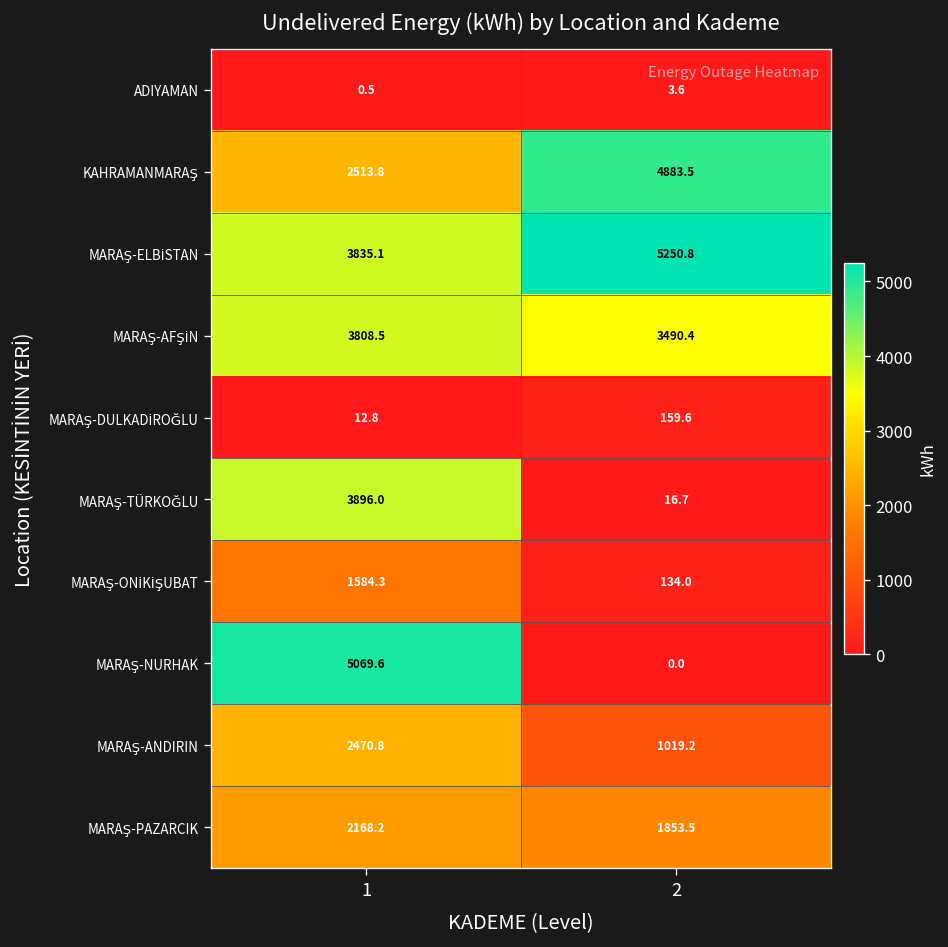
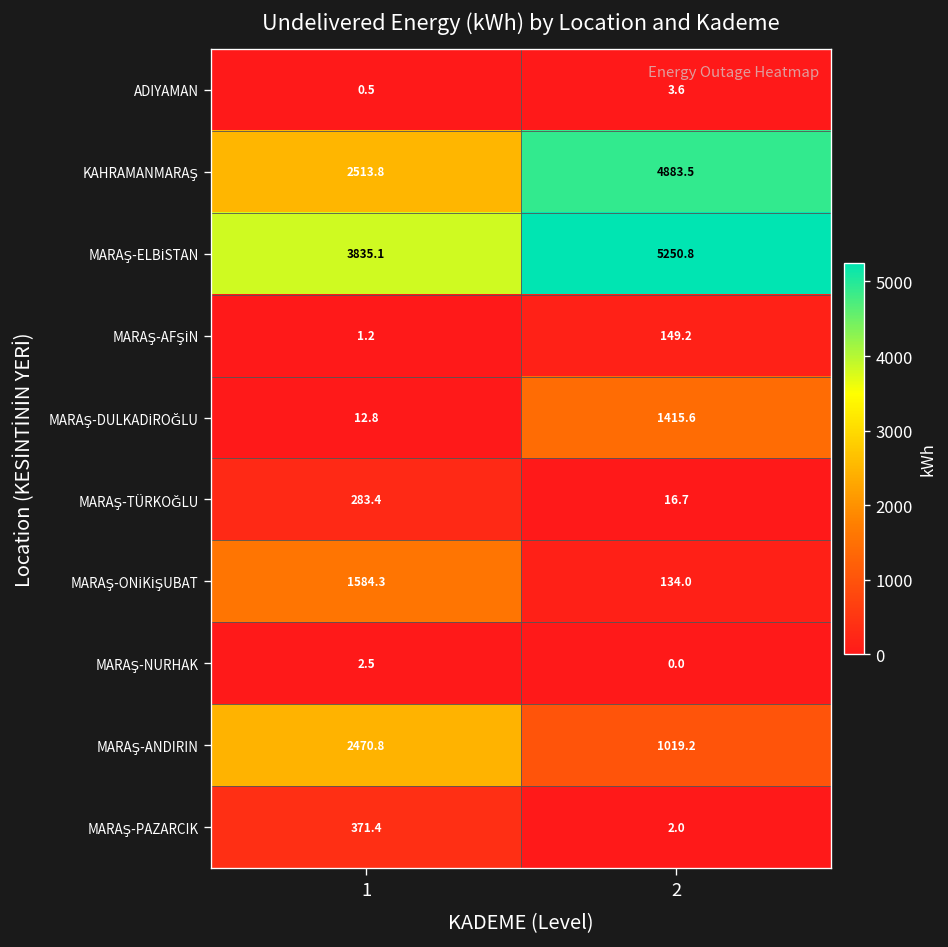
MARAŞ-AFŞİN, 1: 3808.5 -> 1.2
MARAŞ-AFŞİN, 2: 3490.4 -> 149.2
MARAŞ-DULKADİROĞLU, 2: 159.6 -> 1415.6
MARAŞ-TÜRKOĞLU, 1: 3896.0 -> 283.4
MARAŞ-NURHAK, 1: 5069.6 -> 2.5
MARAŞ-PAZARCIK, 1: 2168.2 -> 371.4
MARAŞ-PAZARCIK, 2: 1853.5 -> 2.0
